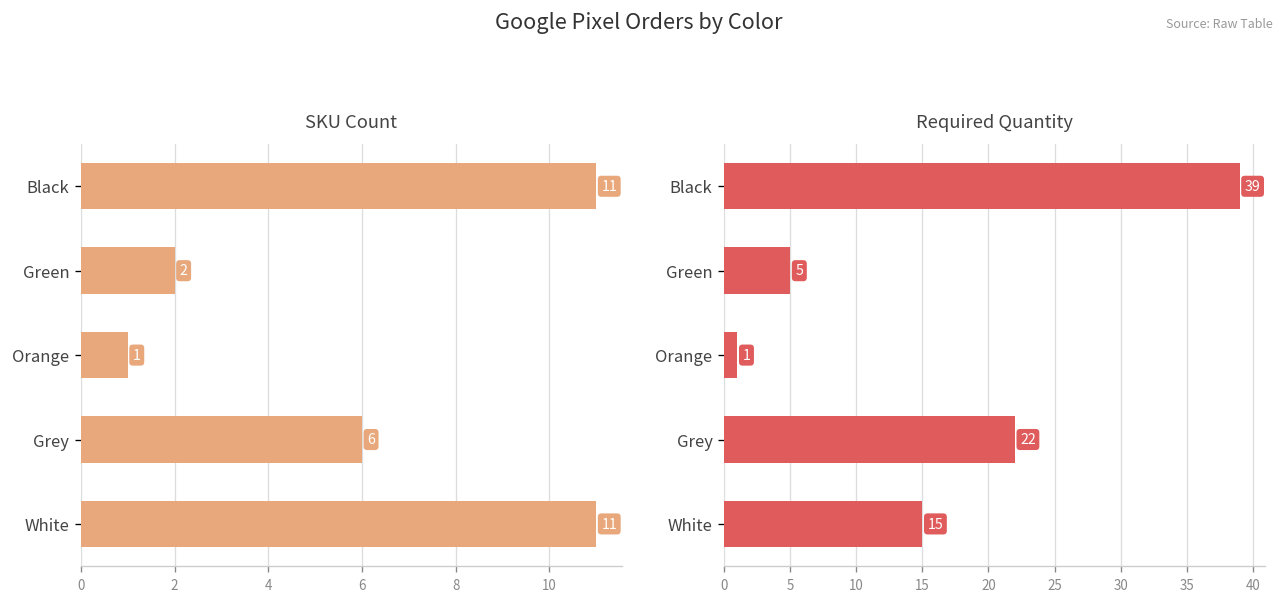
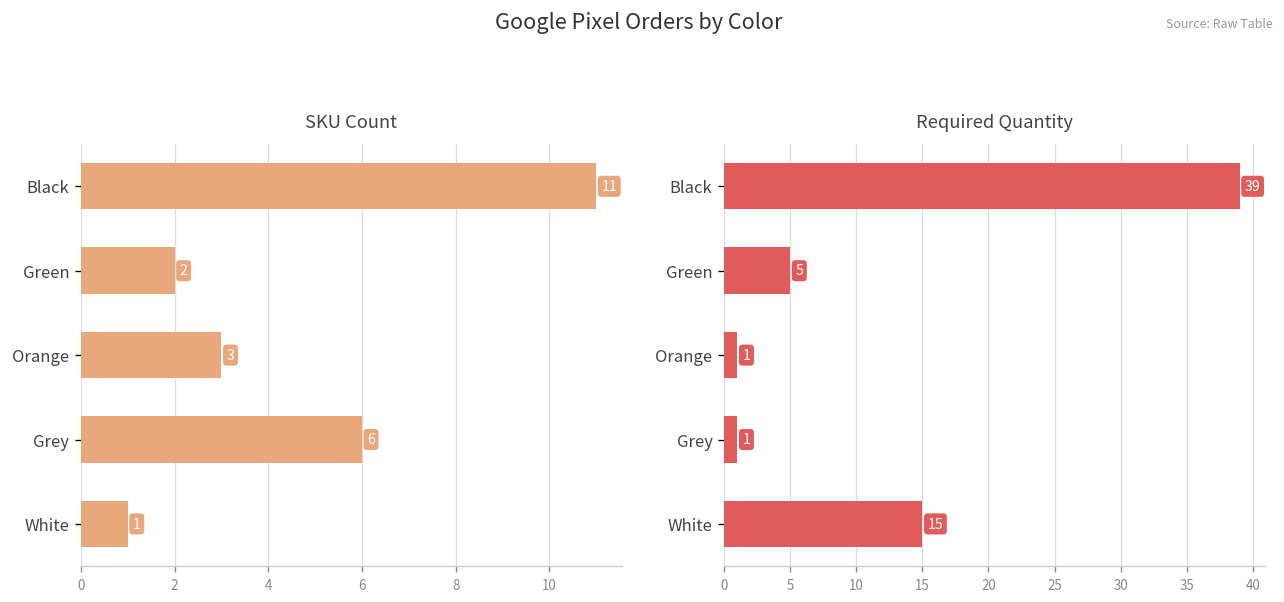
SKU Count, Orange: 1 -> 3
SKU Count, White: 11 -> 1
Required Quantity, Grey: 22 -> 1
